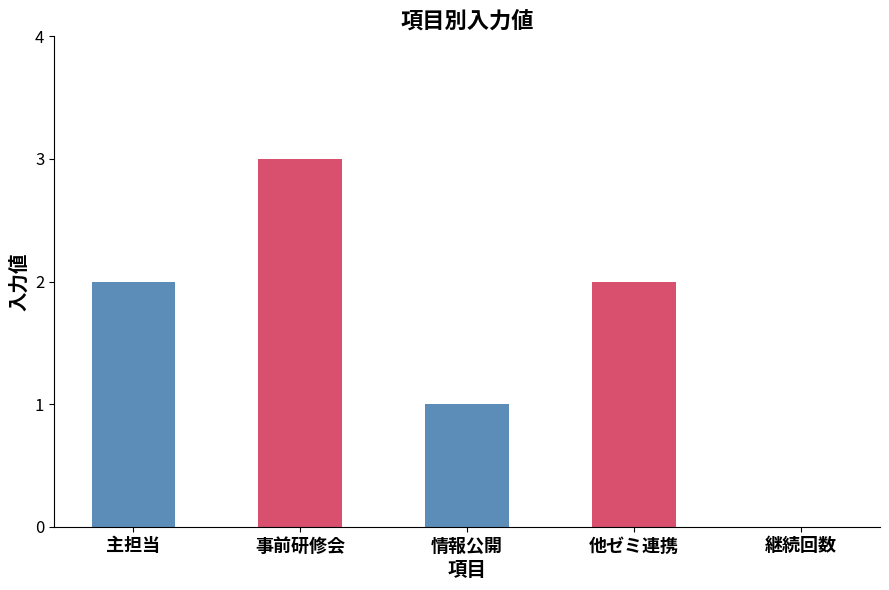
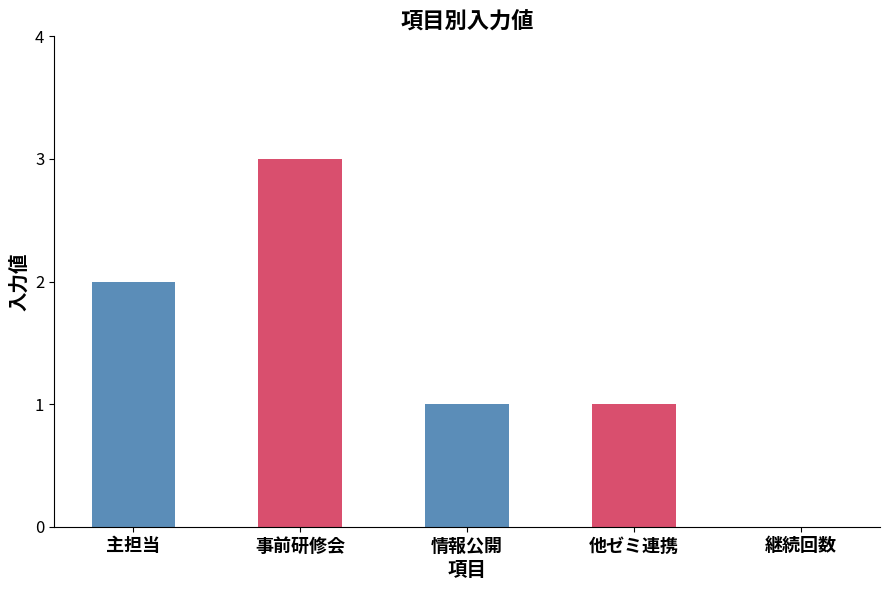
他ゼミ連携: 2 -> 1
